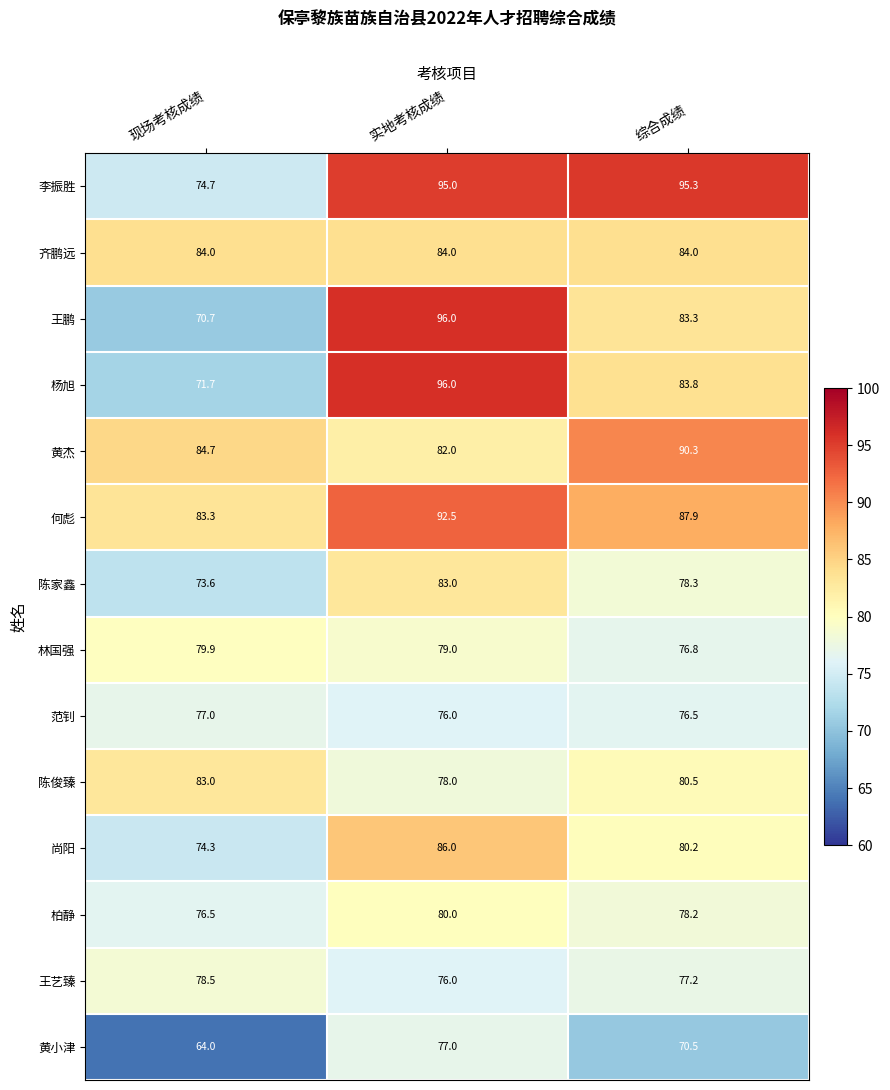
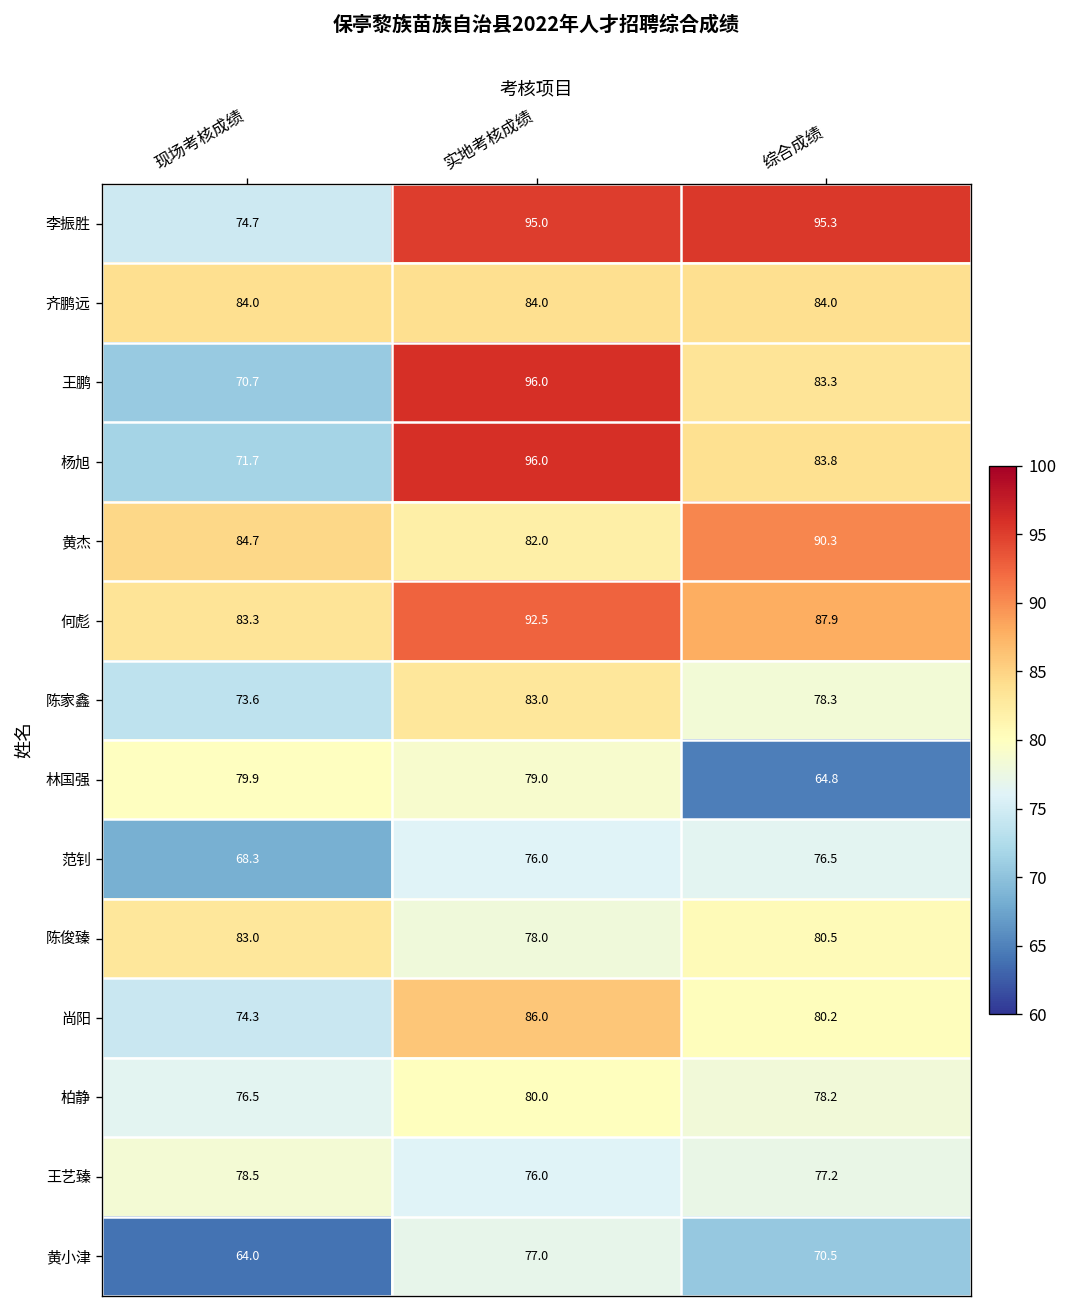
林国强, 综合成绩: 76.8 -> 64.8
范钊, 现场考核成绩: 77.0 -> 68.3
